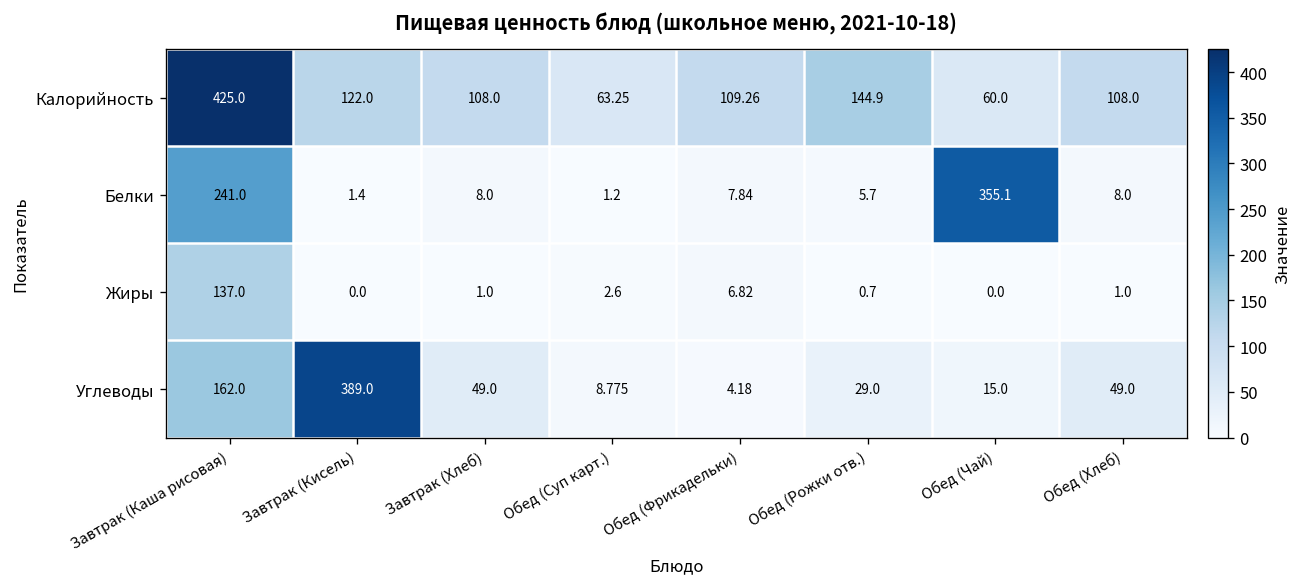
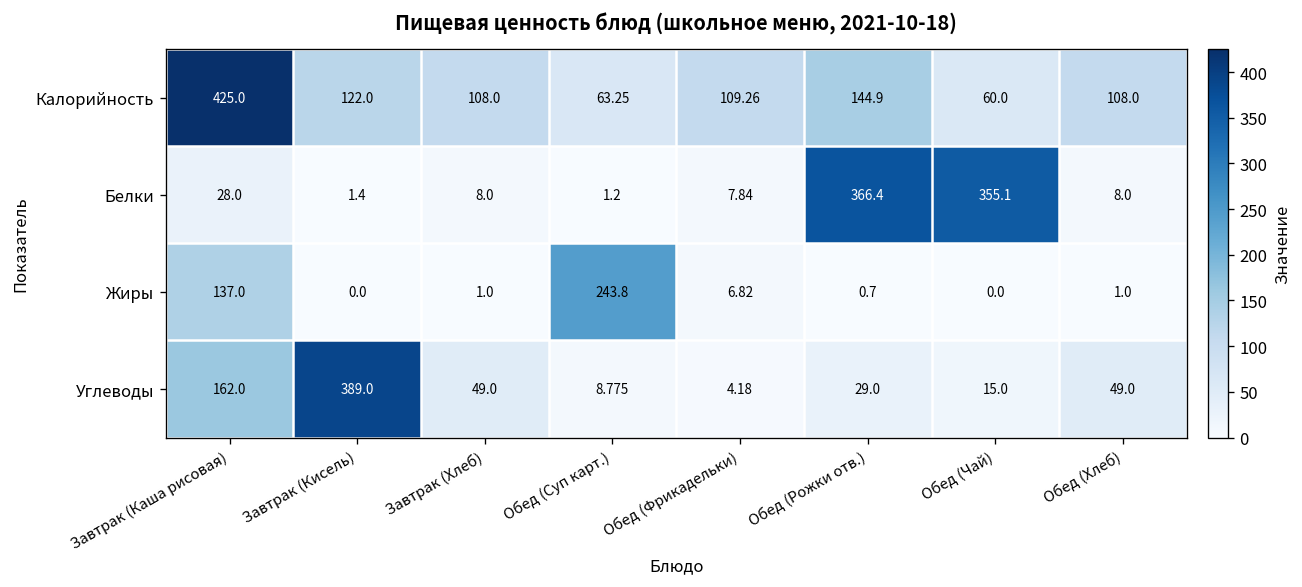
Белки, Завтрак (Каша рисовая): 241.0 -> 28.0
Белки, Обед (Рожки отв.): 5.7 -> 366.4
Жиры, Обед (Суп карт.): 2.6 -> 243.8
